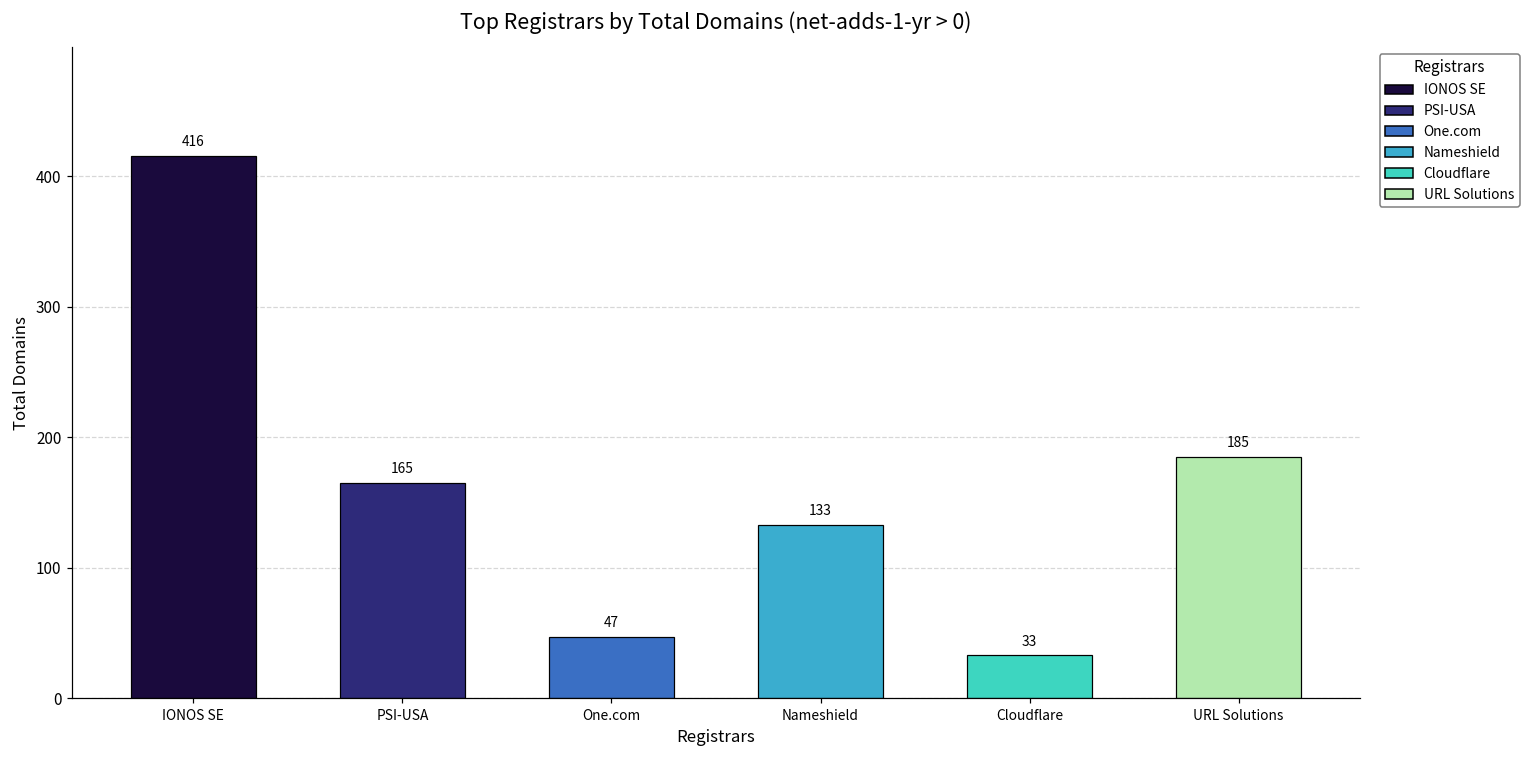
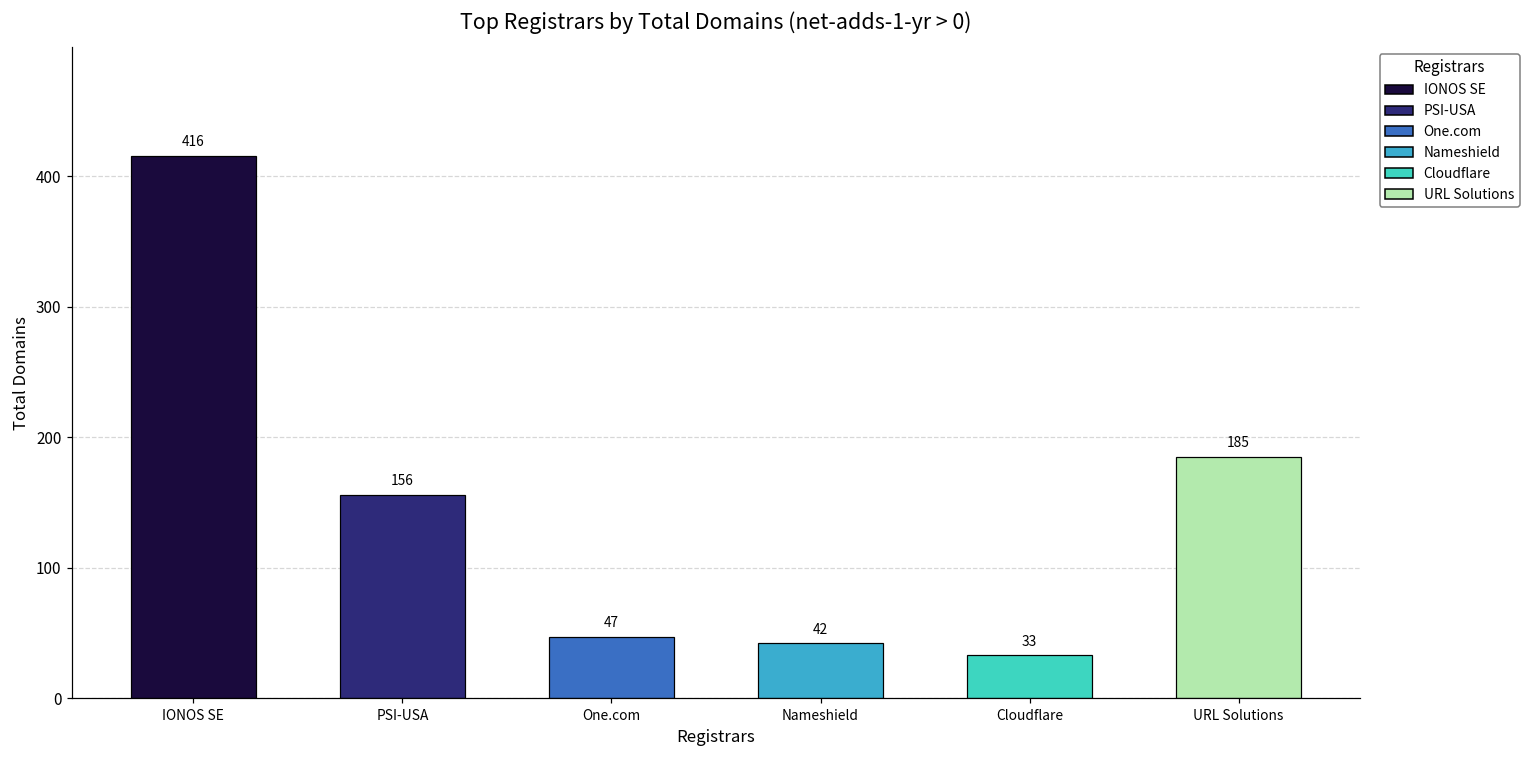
PSI-USA: 165 -> 156
Nameshield: 133 -> 42
